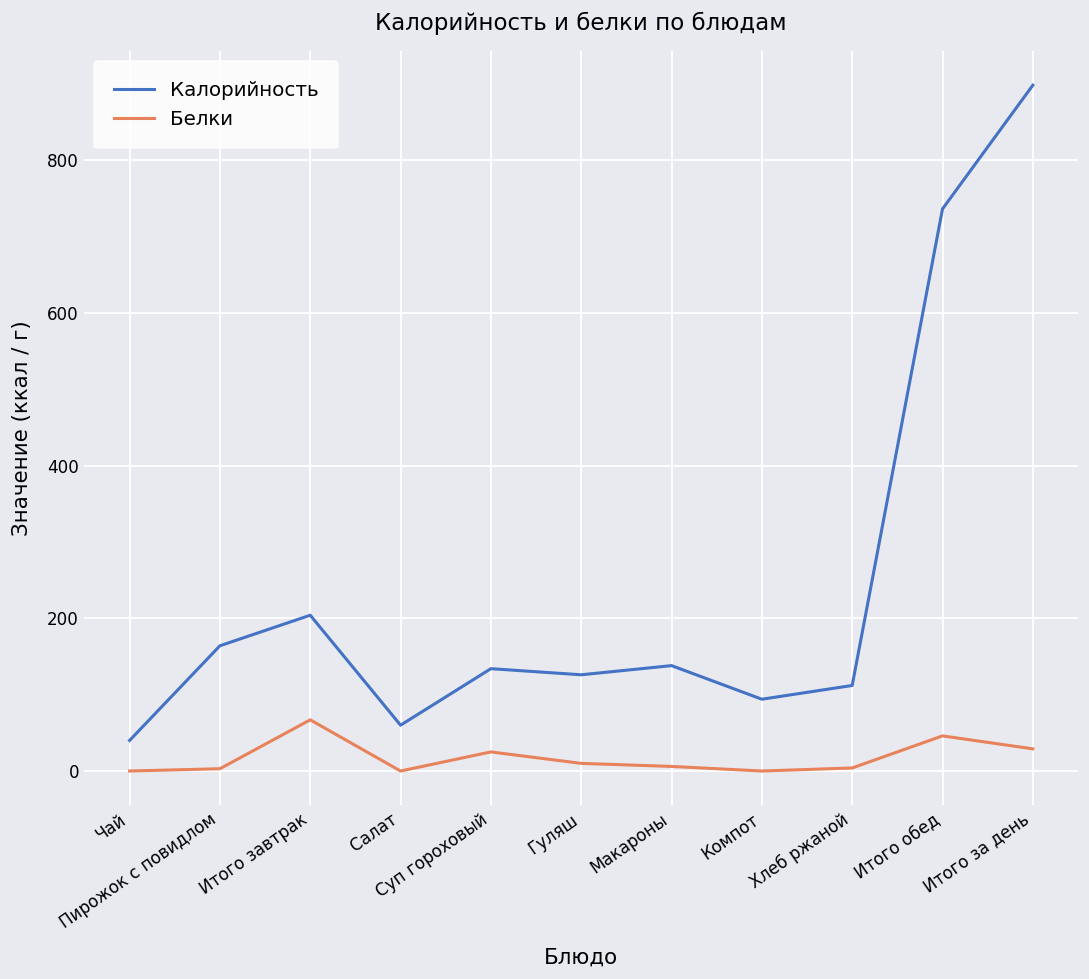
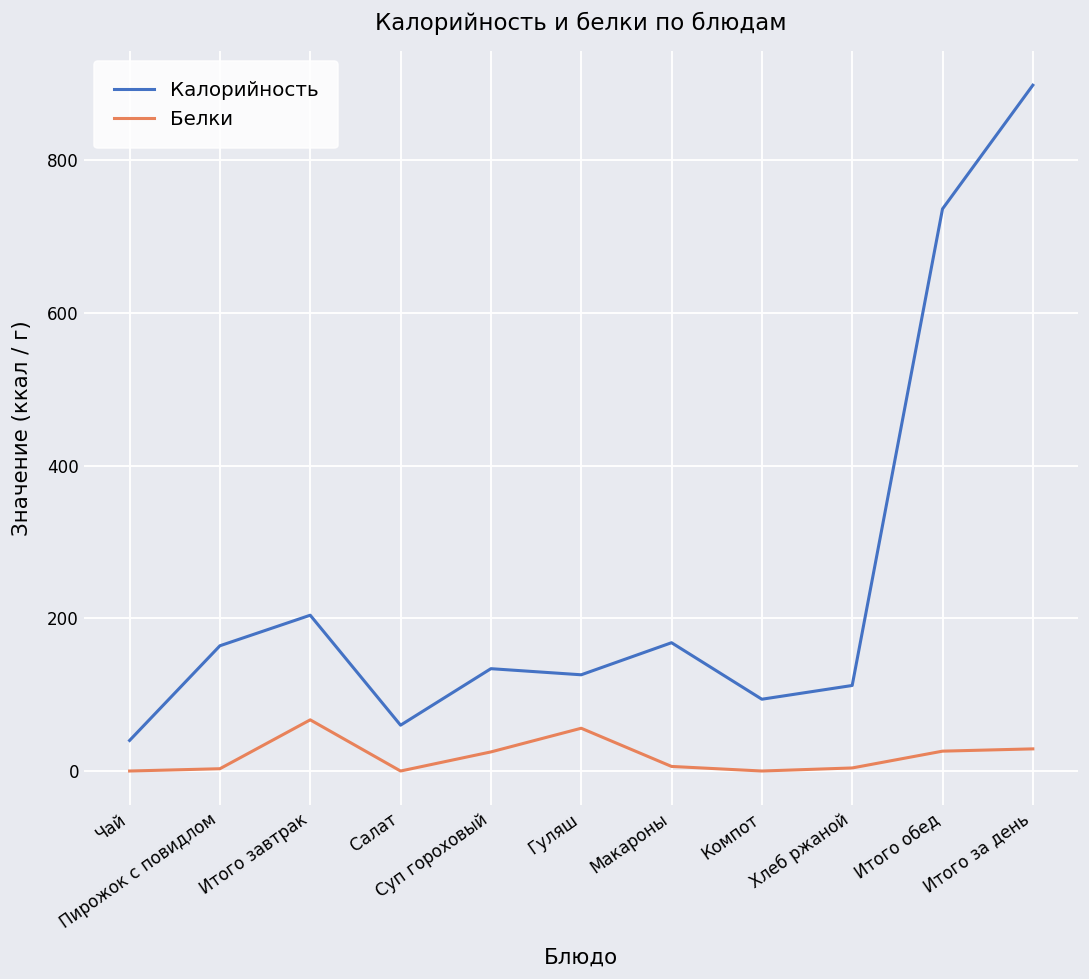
Белки, Гуляш: 10 -> 60
Калорийность, Макароны: 140 -> 170
Белки, Итого обед: 50 -> 30
